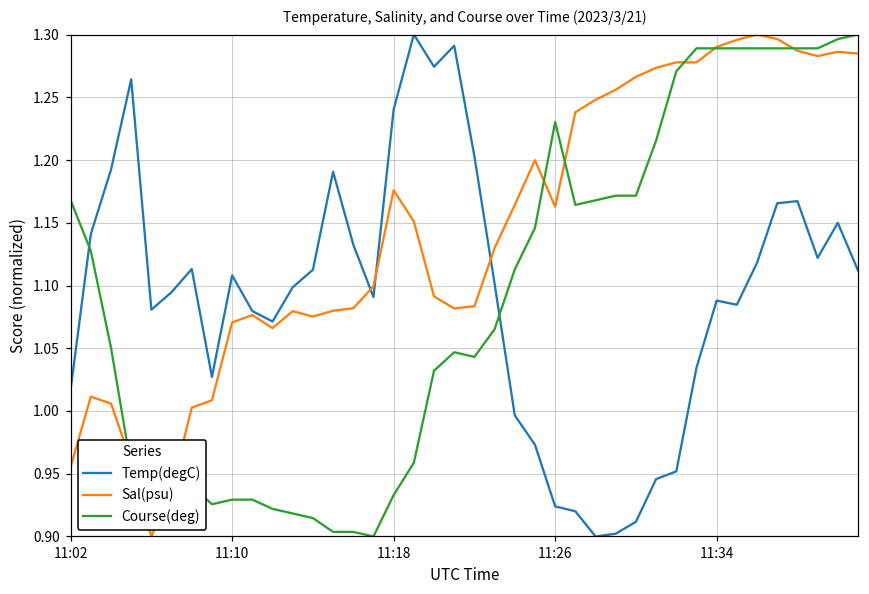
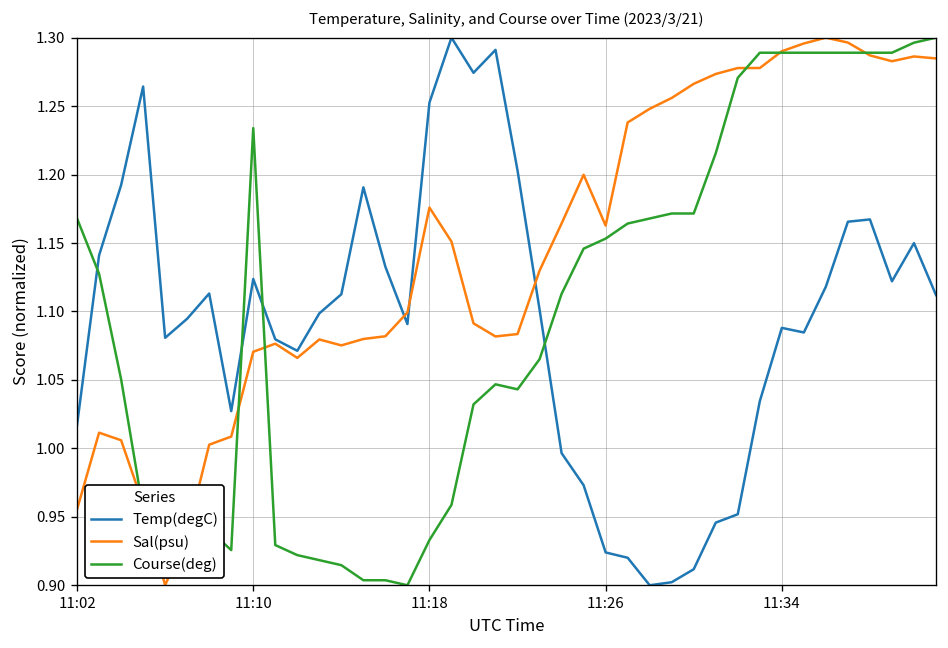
Temp(degC), 11:10: 1.108 -> 1.124
Course(deg), 11:10: 0.929 -> 1.234
Temp(degC), 11:18: 1.240 -> 1.253
Course(deg), 11:26: 1.230 -> 1.153
